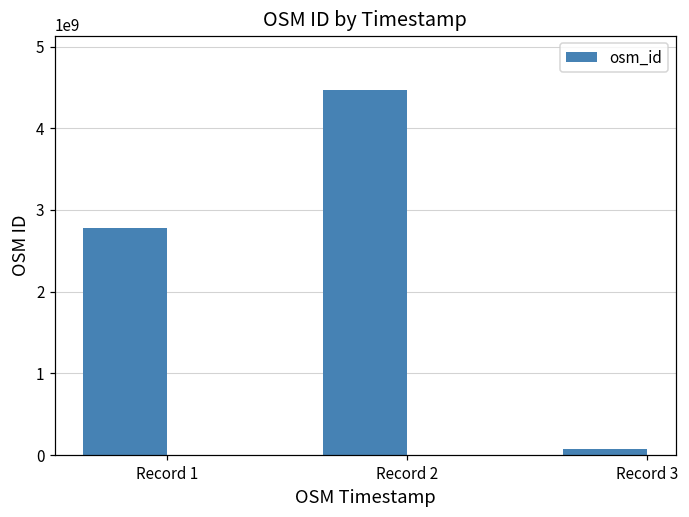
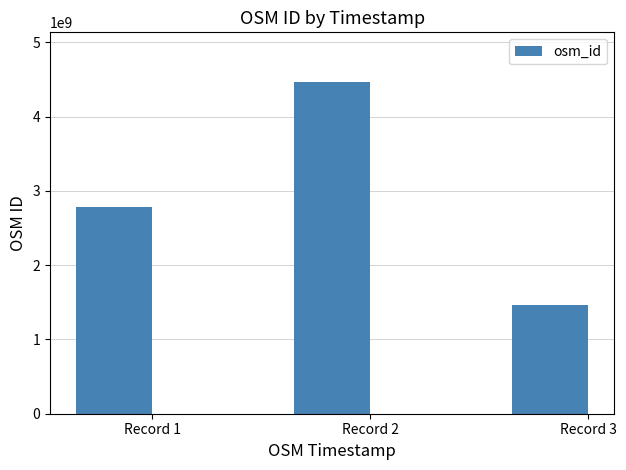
Record 3: 100000000 -> 1500000000
